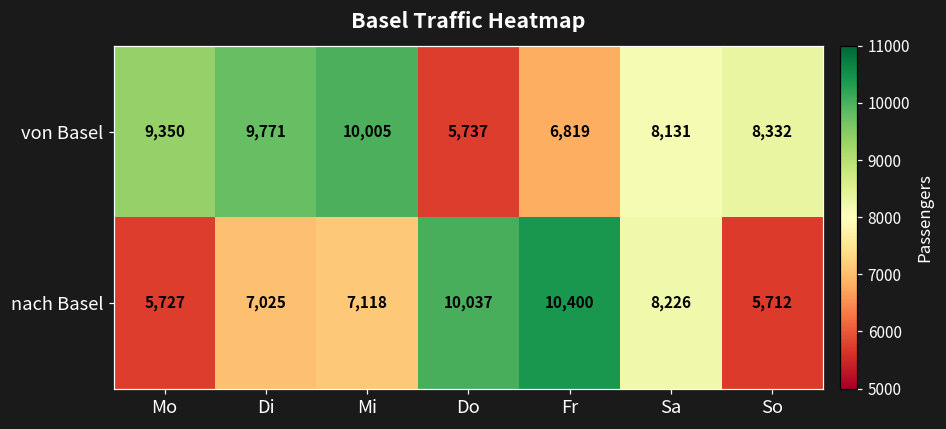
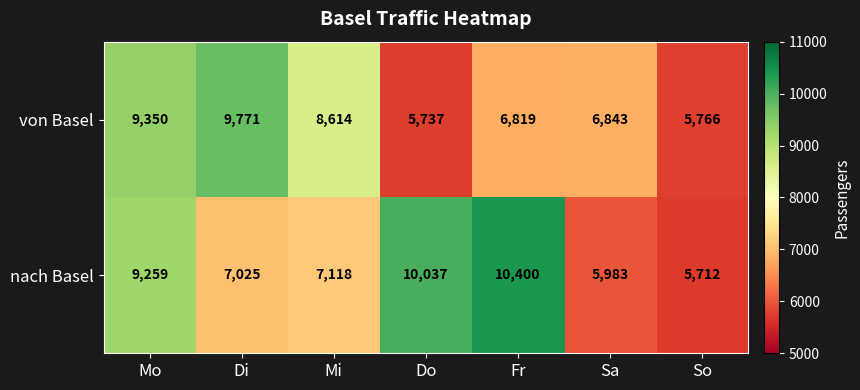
von Basel, Mi: 10,005 -> 8,614
von Basel, Sa: 8,131 -> 6,843
von Basel, So: 8,332 -> 5,766
nach Basel, Mo: 5,727 -> 9,259
nach Basel, Sa: 8,226 -> 5,983
